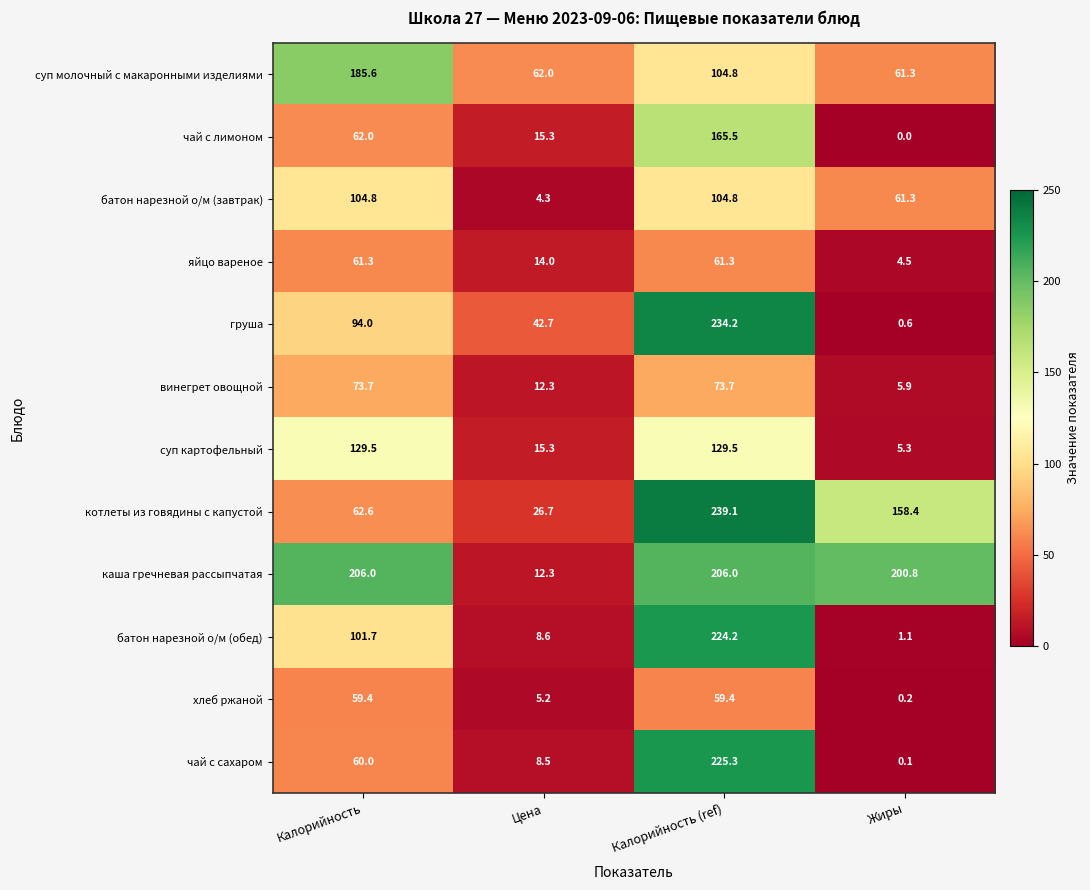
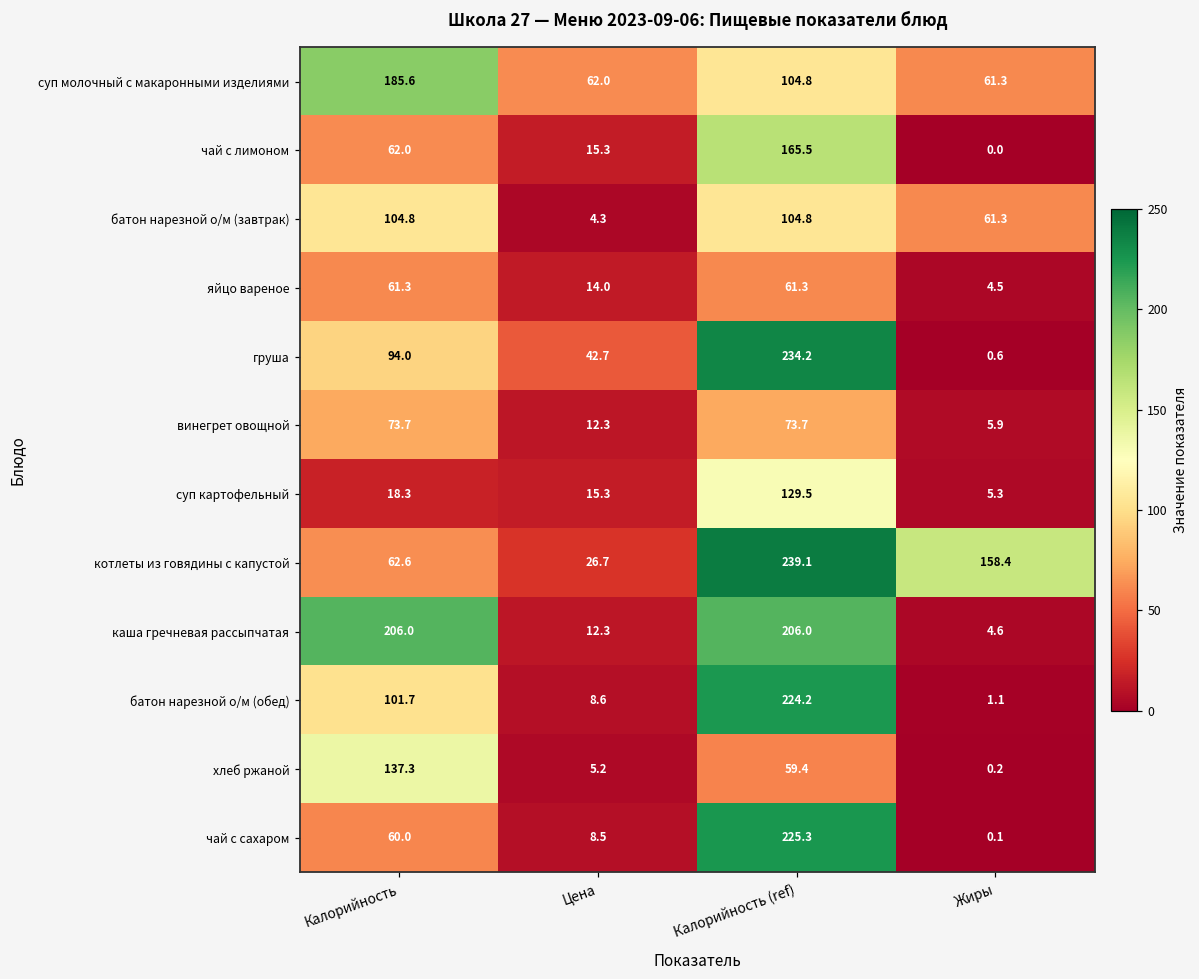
суп картофельный, Калорийность: 129.5 -> 18.3
каша гречневая рассыпчатая, Жиры: 200.8 -> 4.6
хлеб ржаной, Калорийность: 59.4 -> 137.3
